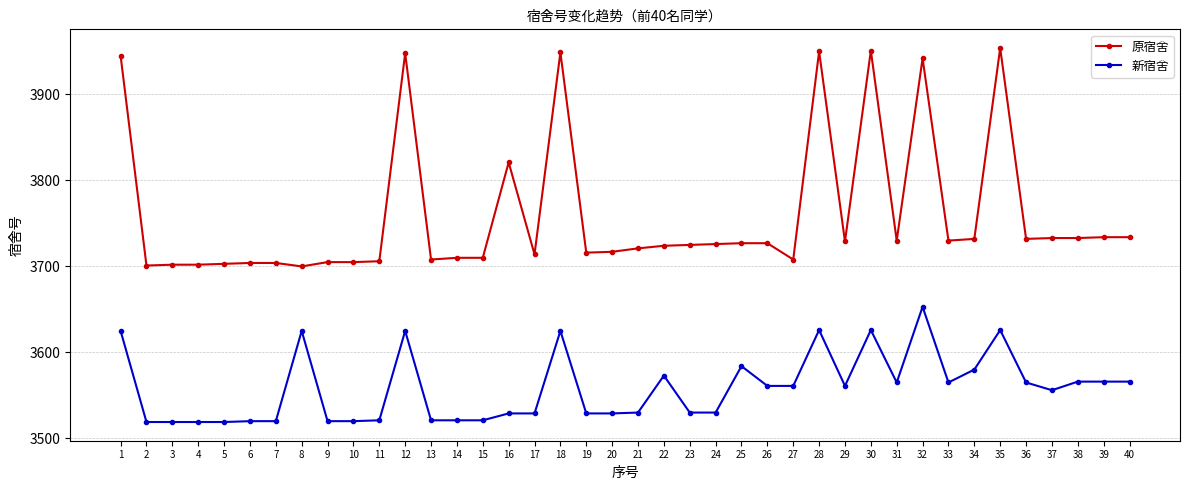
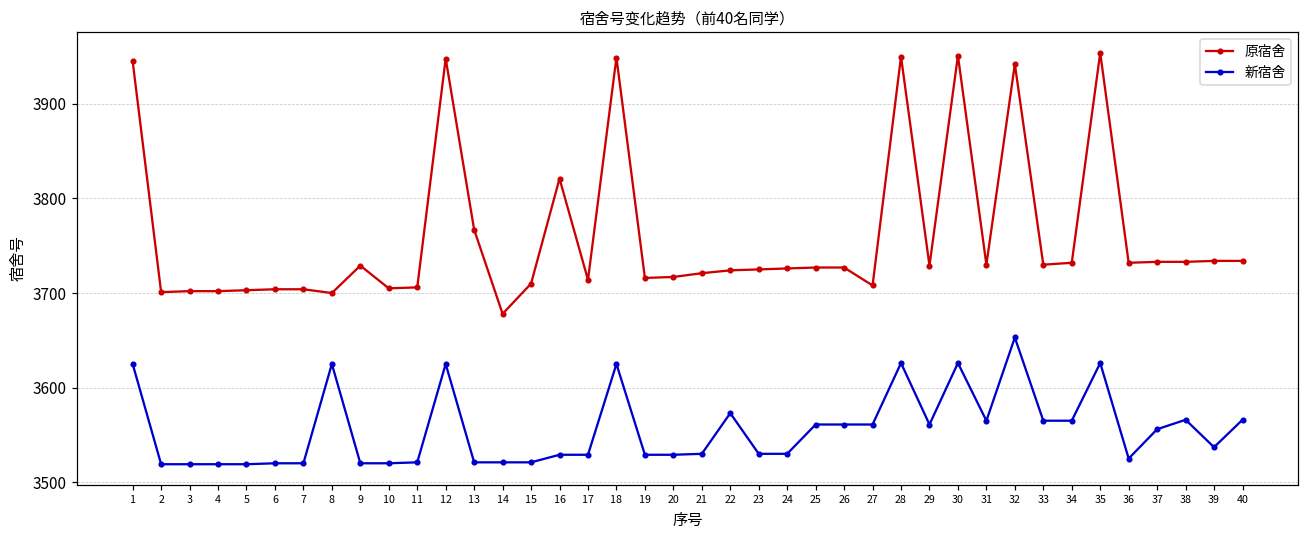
原宿舍, 9: 3710 -> 3730
原宿舍, 13: 3710 -> 3770
原宿舍, 14: 3710 -> 3680
新宿舍, 25: 3580 -> 3560
新宿舍, 34: 3580 -> 3570
新宿舍, 36: 3570 -> 3530
新宿舍, 39: 3570 -> 3540
